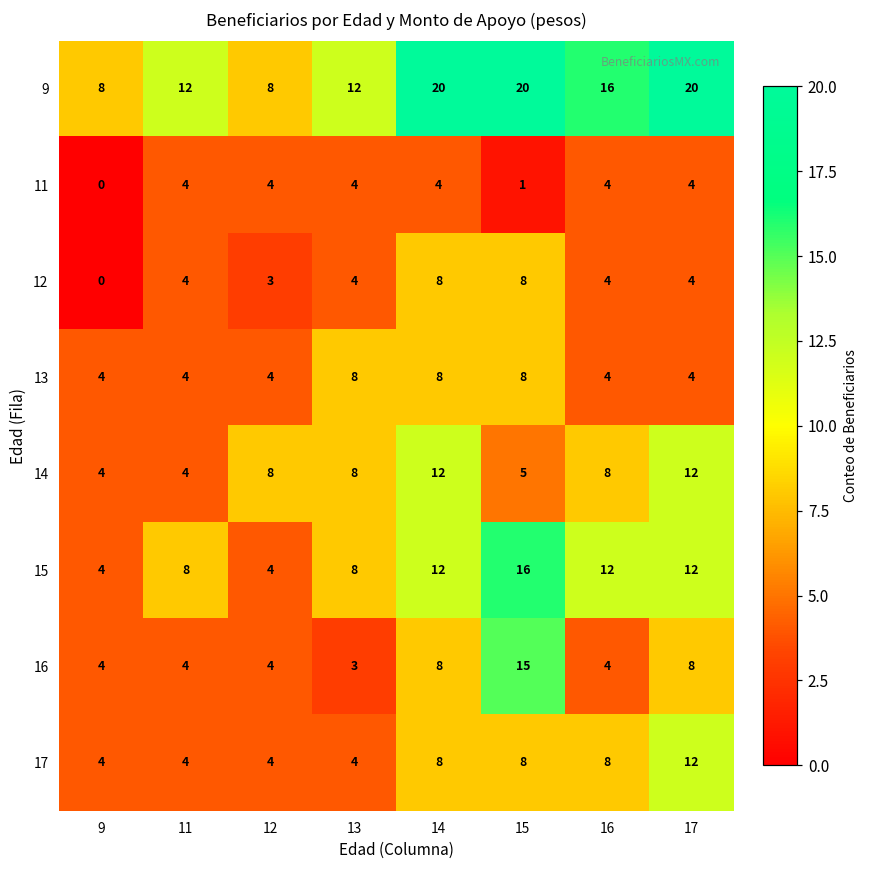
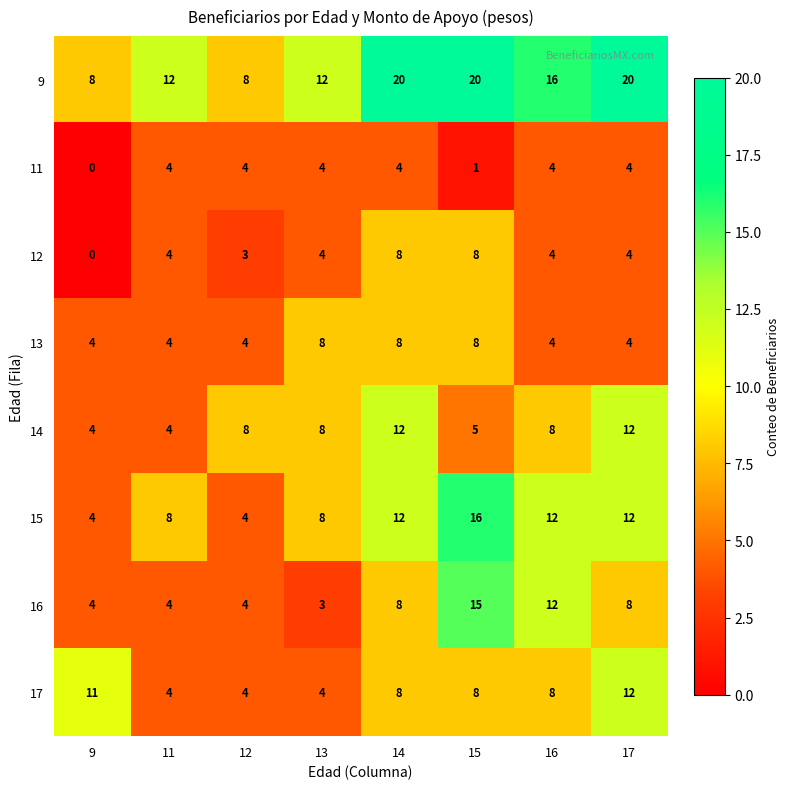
16, 16: 4 -> 12
17, 9: 4 -> 11
